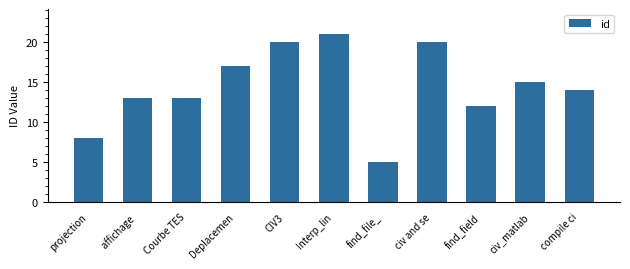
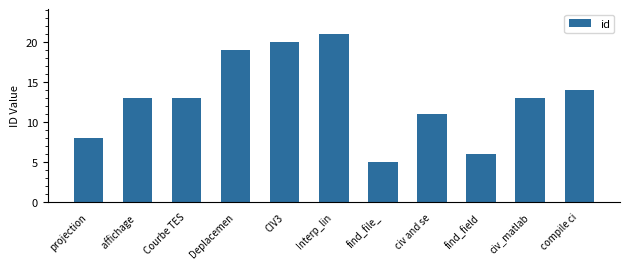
Deplacemen: 17 -> 19
civ and se: 20 -> 11
find_field: 12 -> 6
civ_matlab: 15 -> 13
